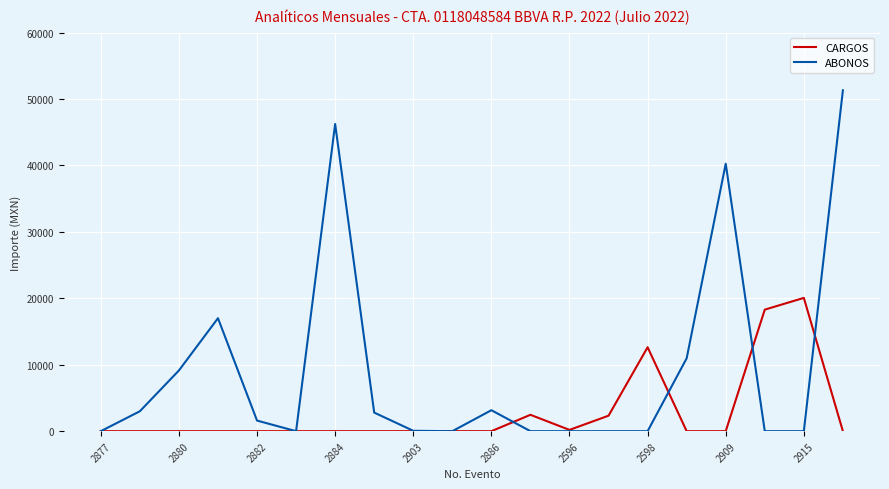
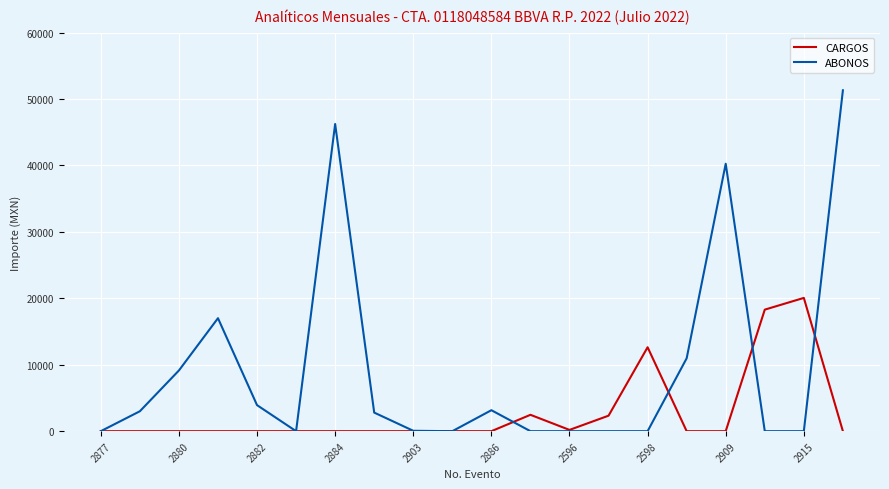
ABONOS, 2882: 2000 -> 4000
